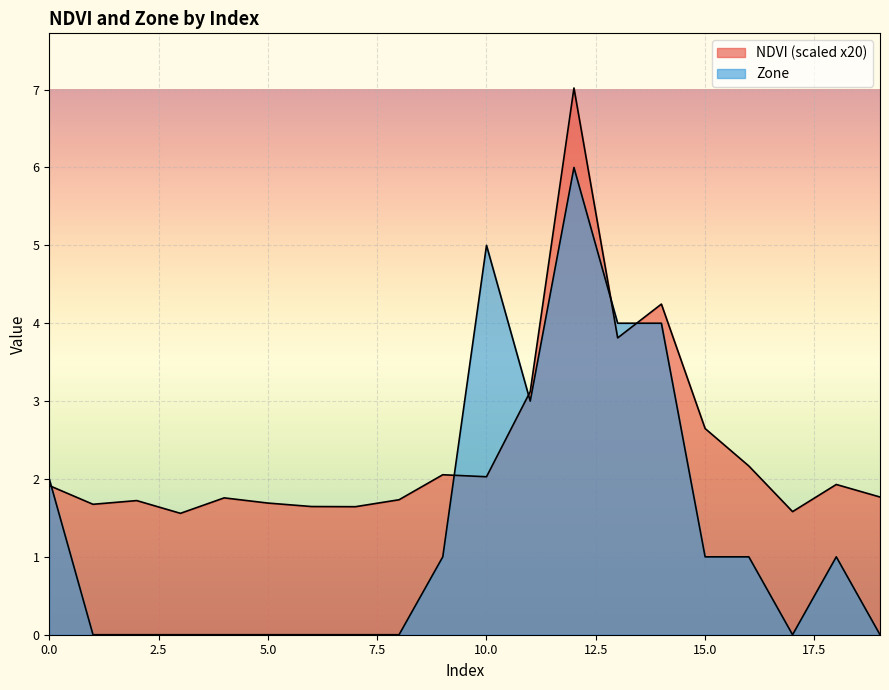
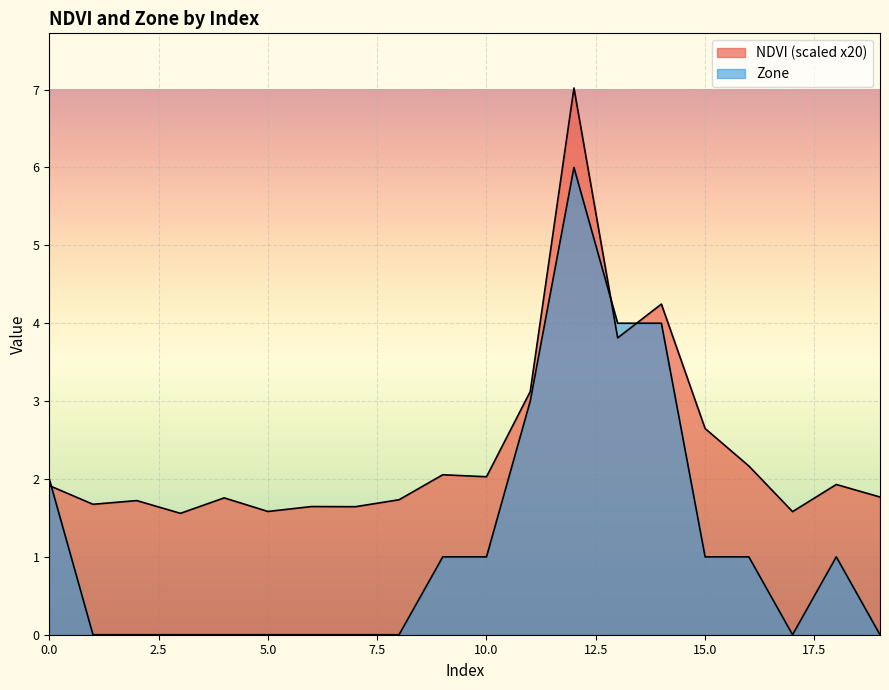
NDVI (scaled x20), 5.0: 1.7 -> 1.6
Zone, 10.0: 5 -> 1
